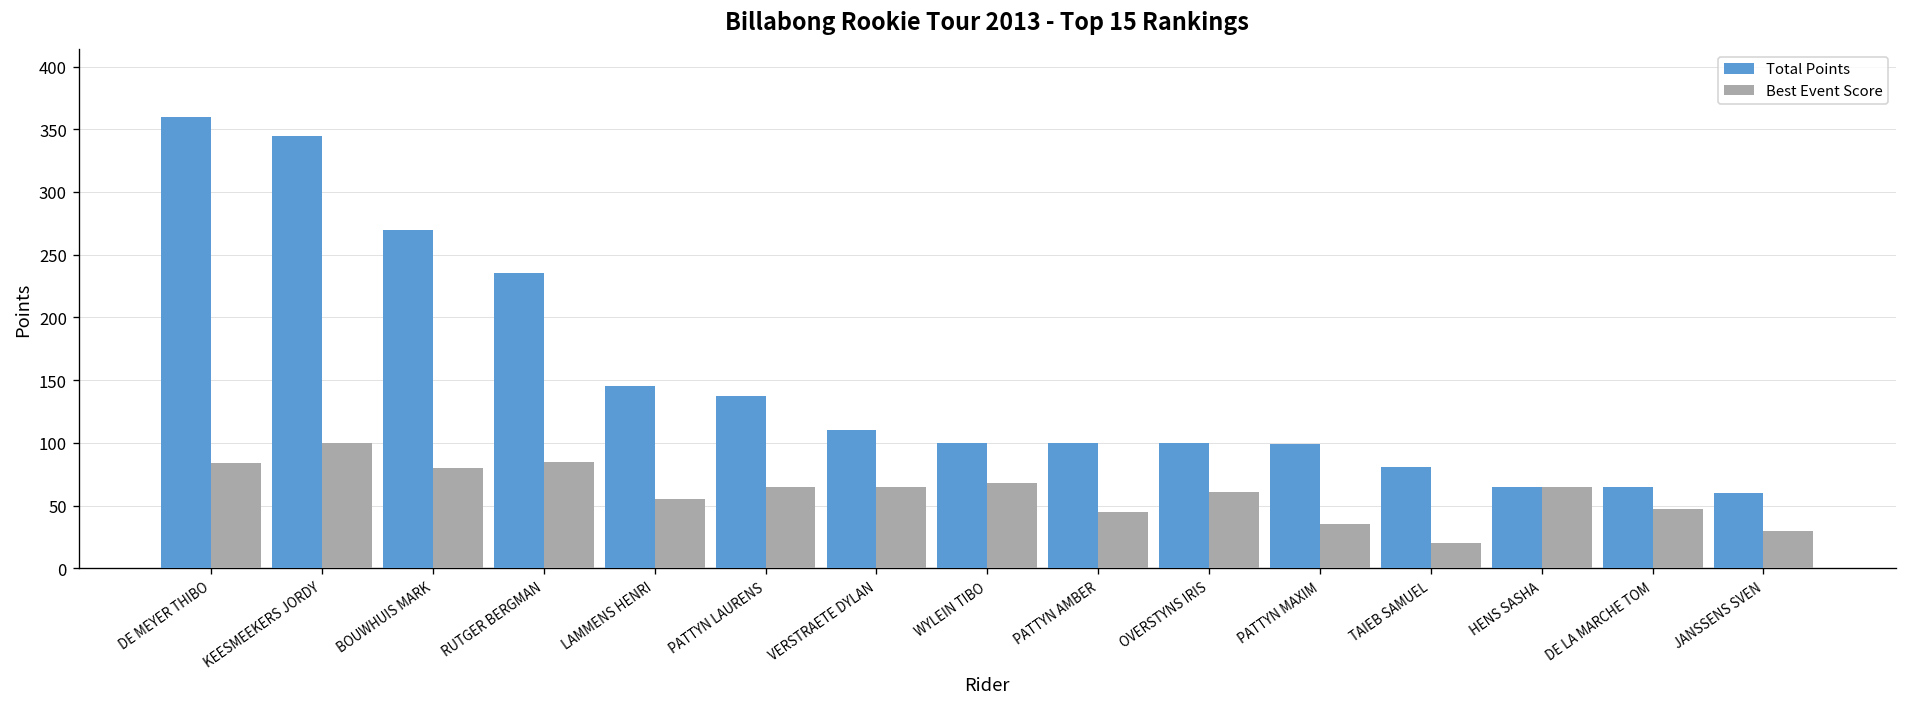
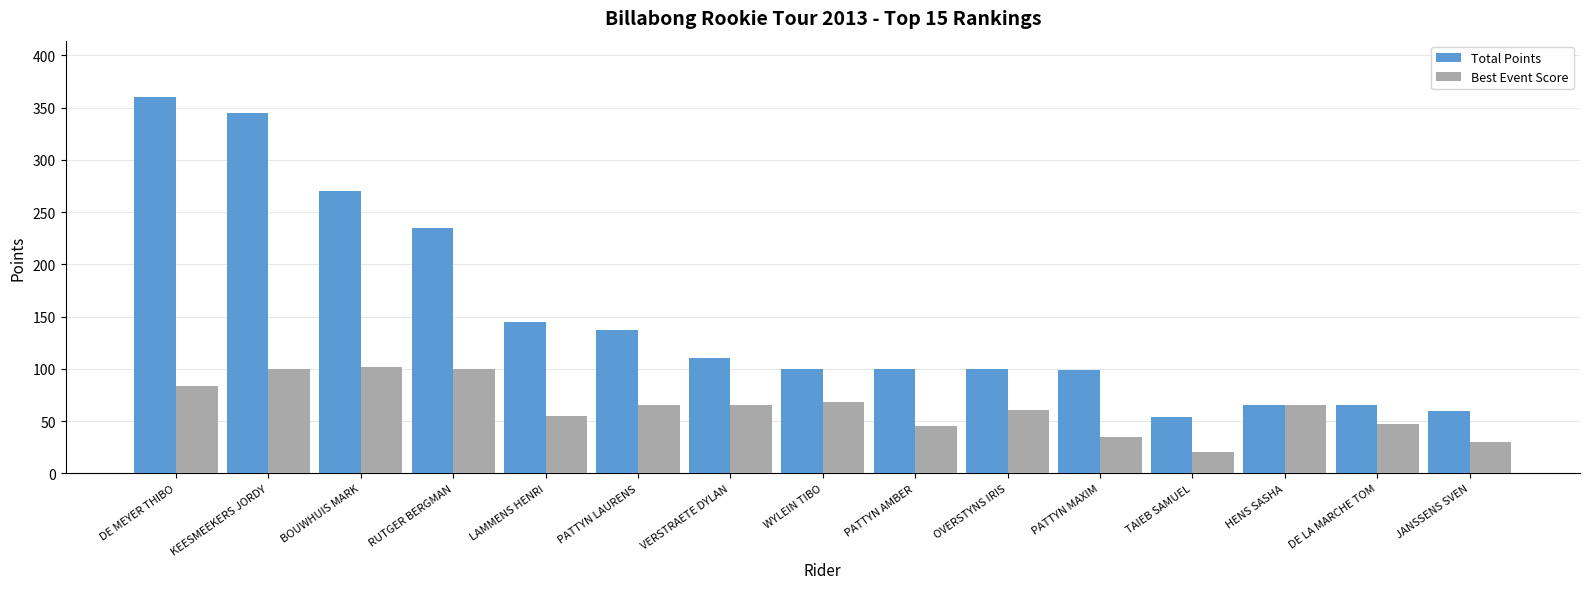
Best Event Score, BOUWHUIS MARK: 80 -> 102
Best Event Score, RUTGER BERGMAN: 85 -> 100
Total Points, TAIEB SAMUEL: 81 -> 54
